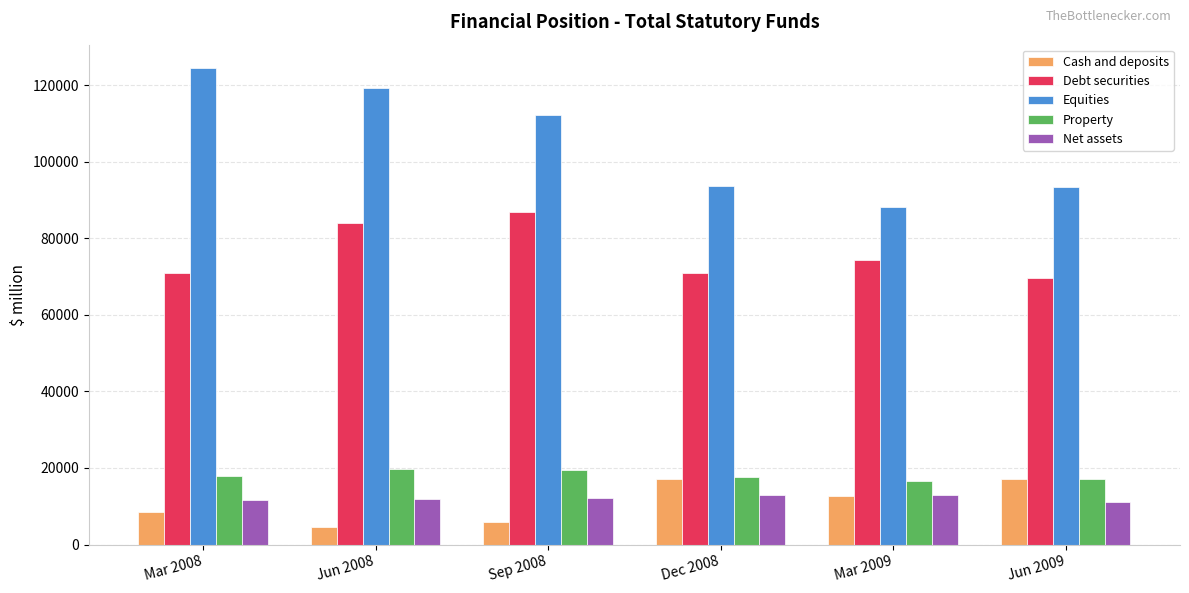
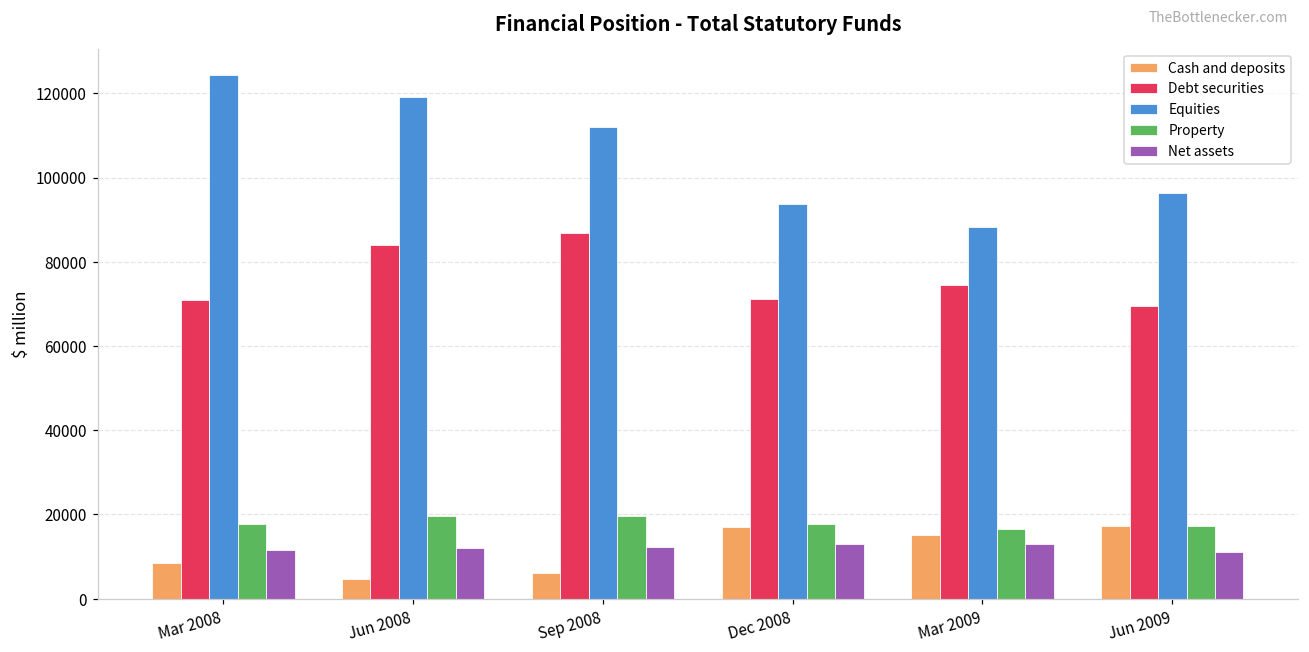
Cash and deposits, Mar 2009: 13000 -> 15000
Equities, Jun 2009: 93000 -> 96000
